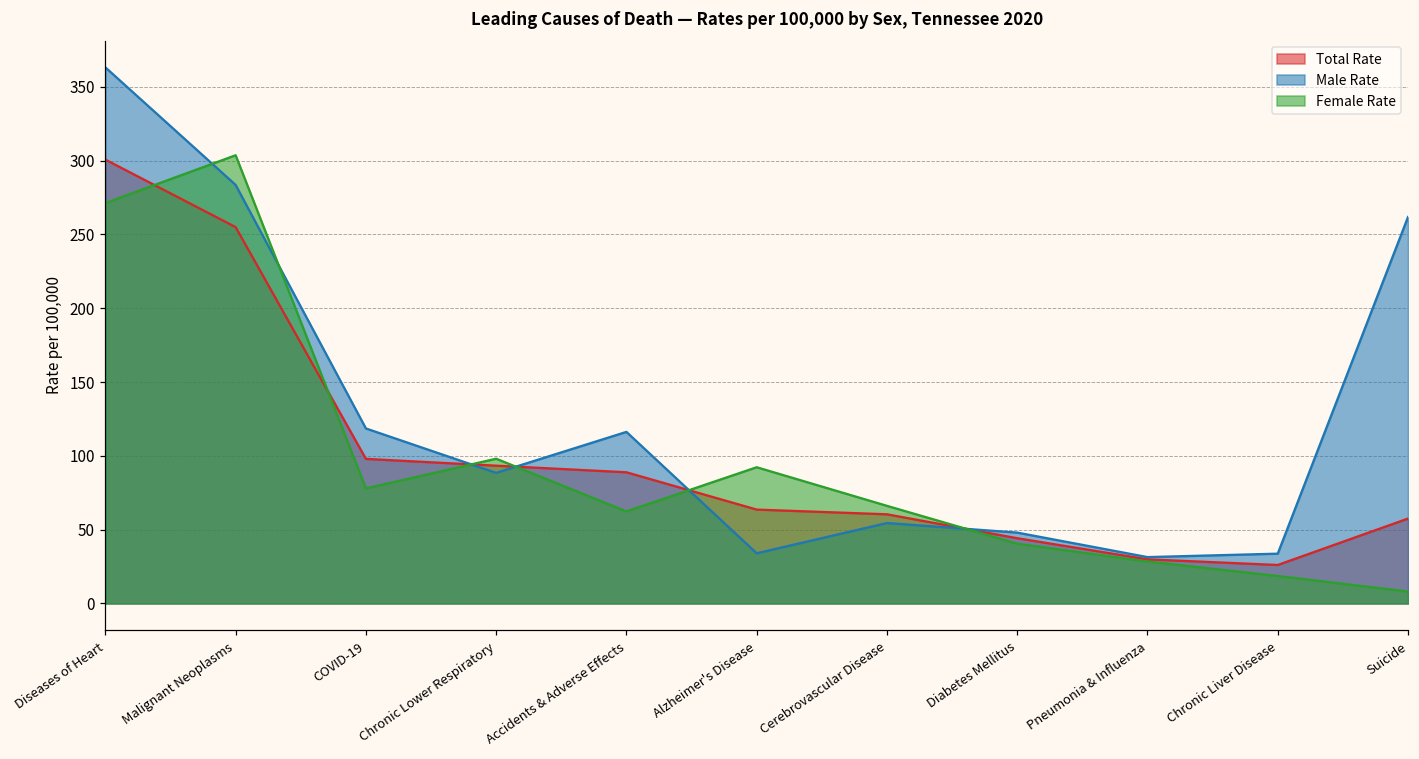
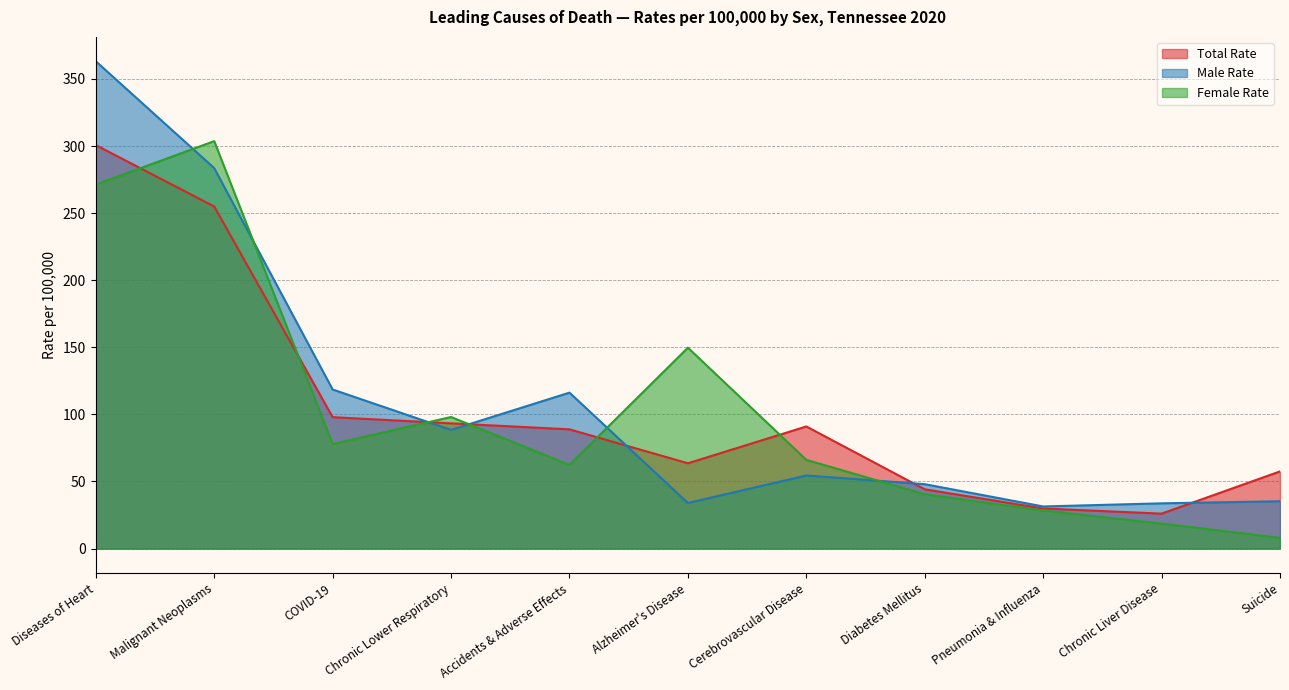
Female Rate, Alzheimer's Disease: 92 -> 150
Total Rate, Cerebrovascular Disease: 60 -> 91
Male Rate, Suicide: 262 -> 35
